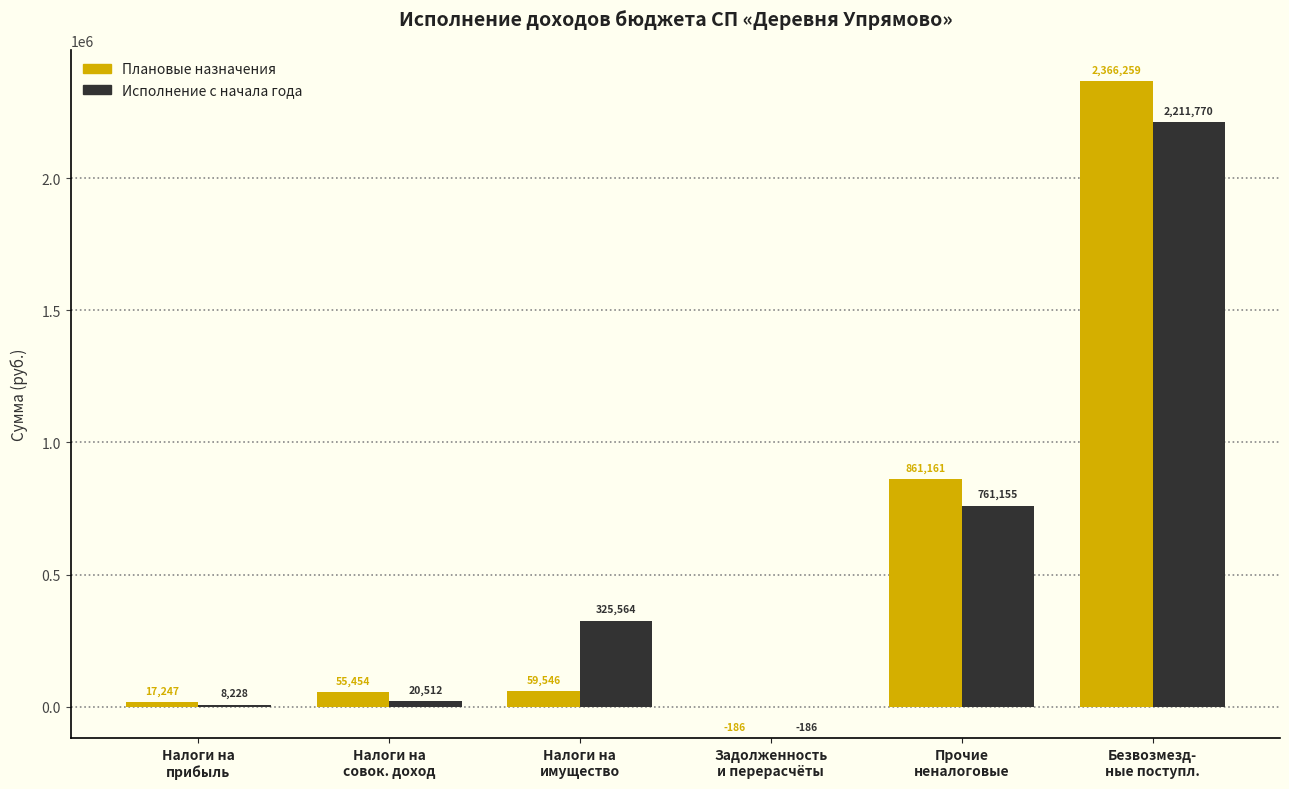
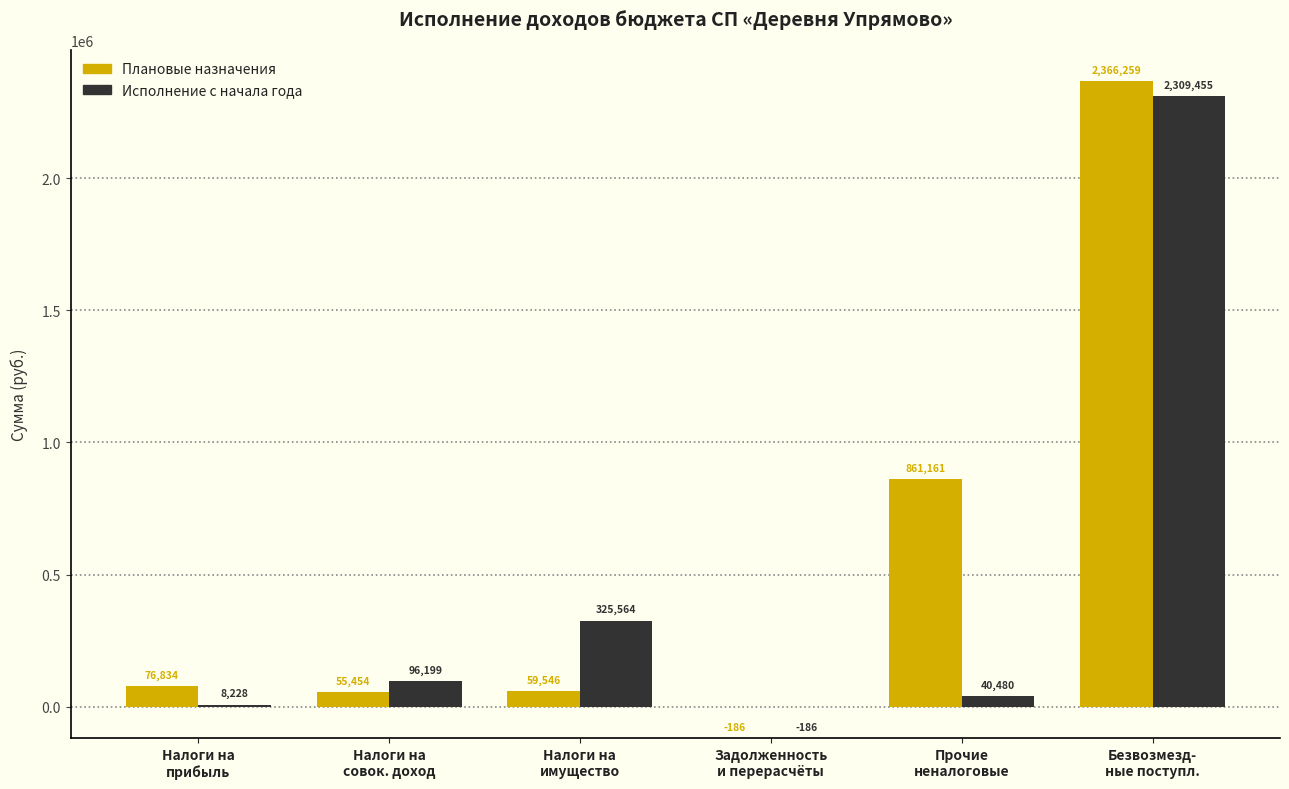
Плановые назначения, Налоги на прибыль: 17,247 -> 76,834
Исполнение с начала года, Налоги на совок. доход: 20,512 -> 96,199
Исполнение с начала года, Прочие неналоговые: 761,155 -> 40,480
Исполнение с начала года, Безвозмезд- ные поступл.: 2,211,770 -> 2,309,455
